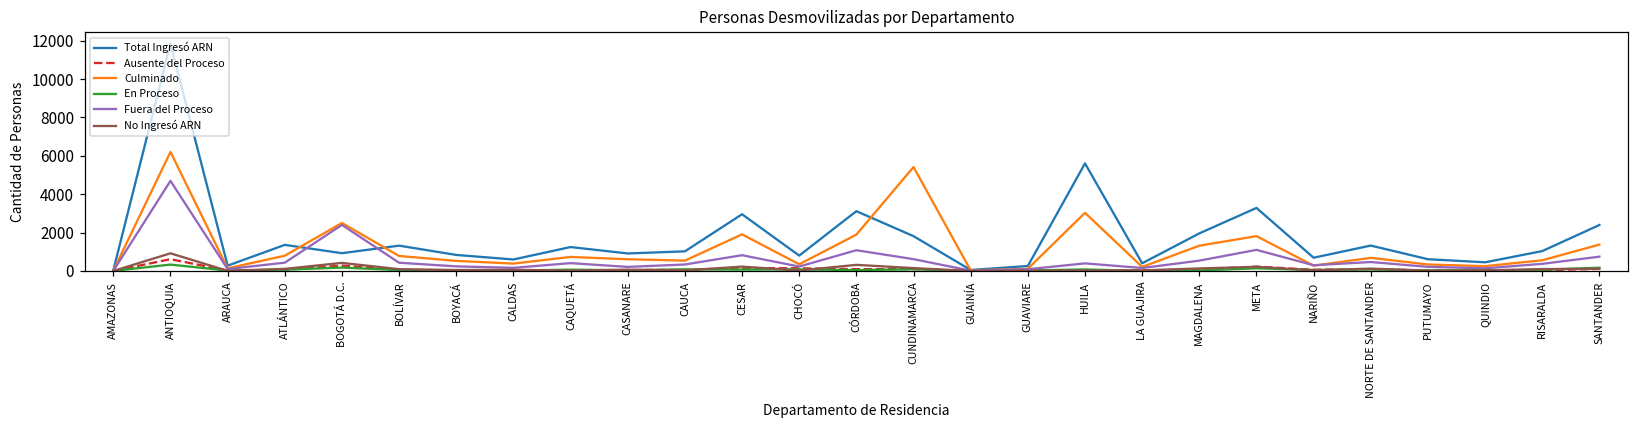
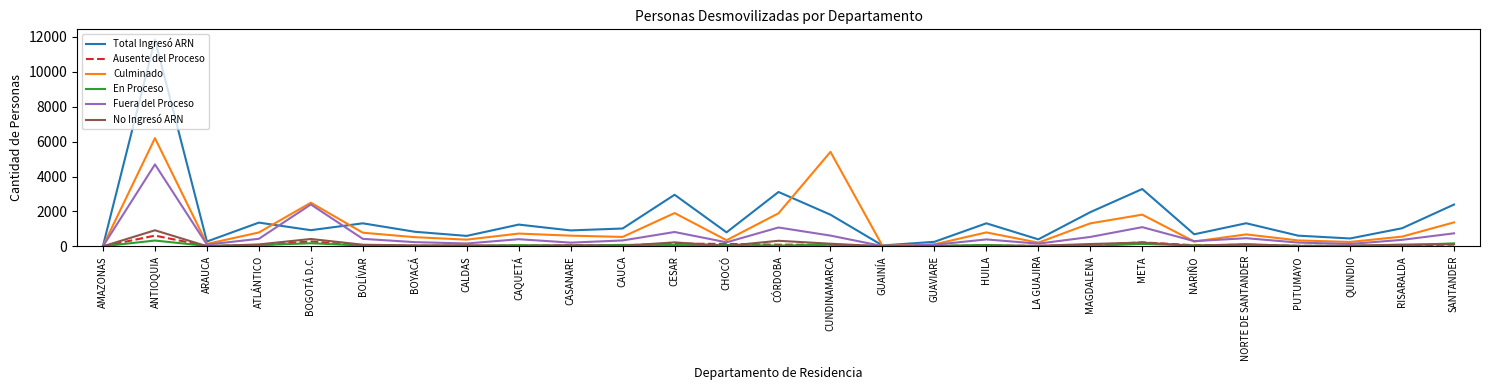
Total Ingresó ARN, HUILA: 5600 -> 1300
Culminado, HUILA: 3000 -> 800
